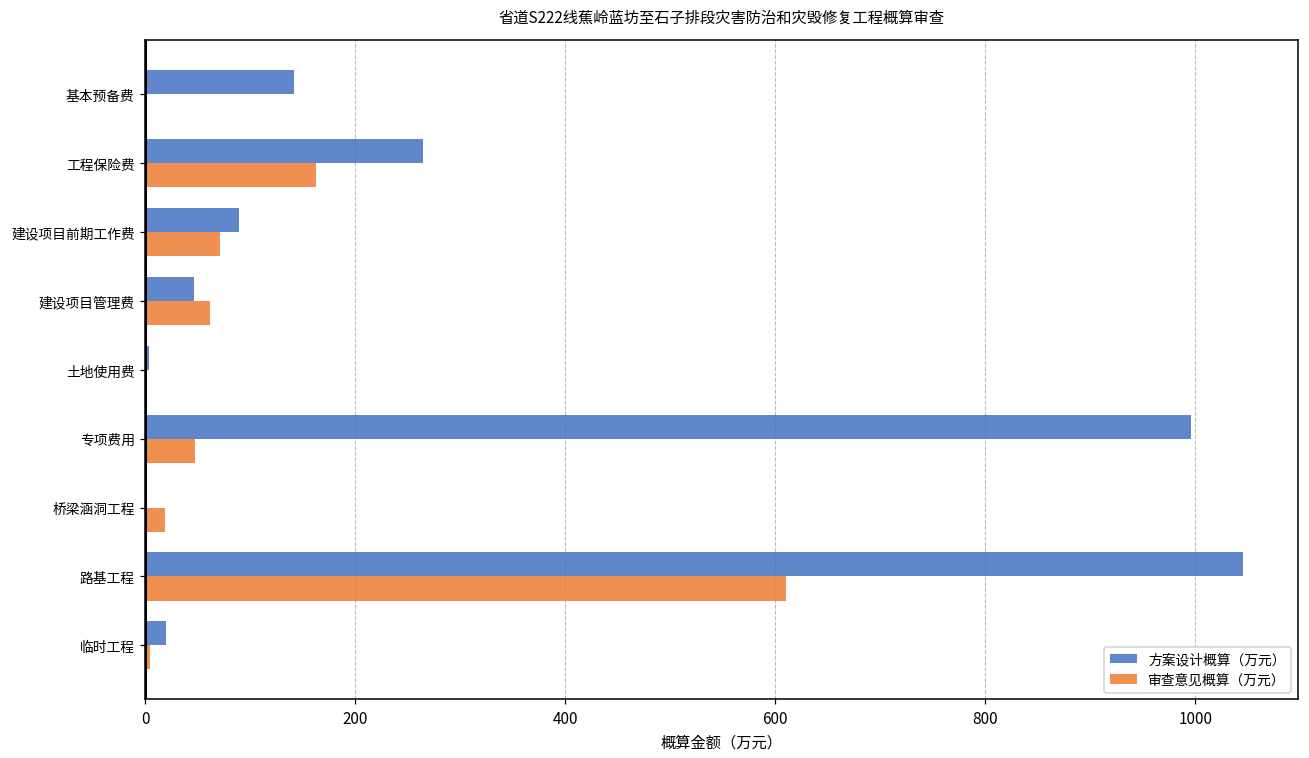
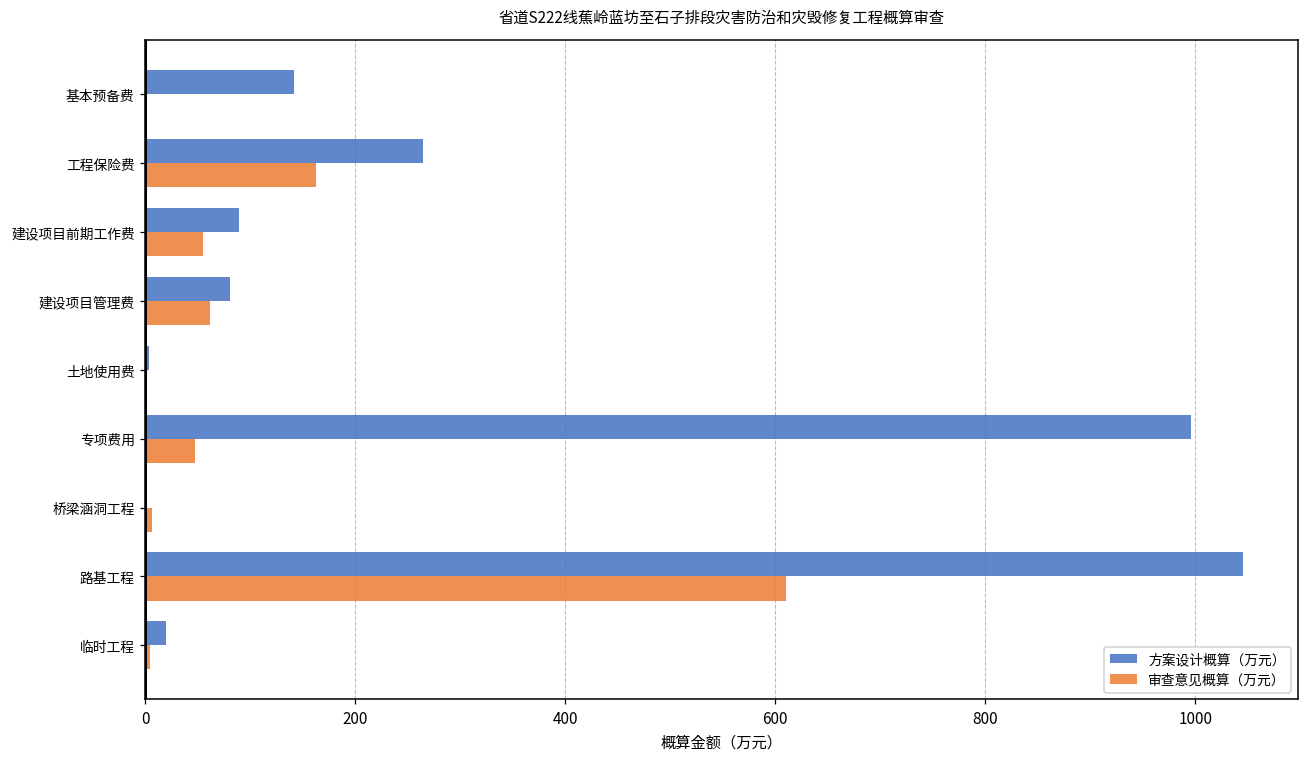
审查意见概算（万元）, 建设项目前期工作费: 70 -> 50
方案设计概算（万元）, 建设项目管理费: 50 -> 80
审查意见概算（万元）, 桥梁涵洞工程: 20 -> 10
